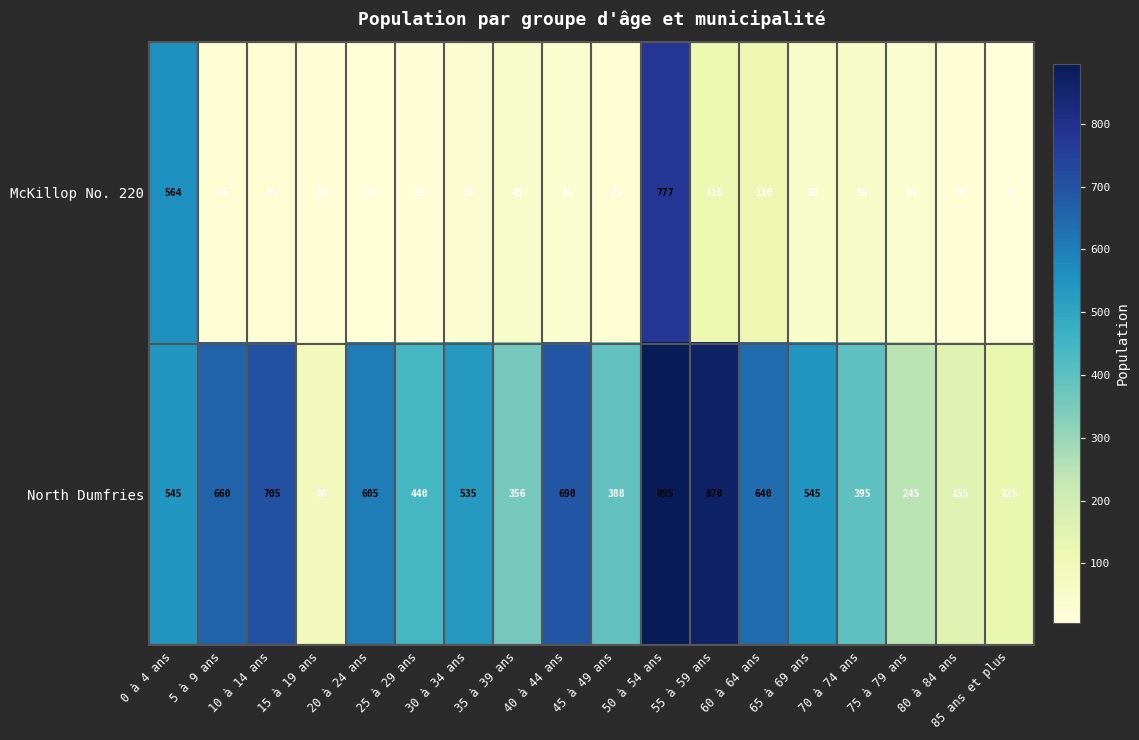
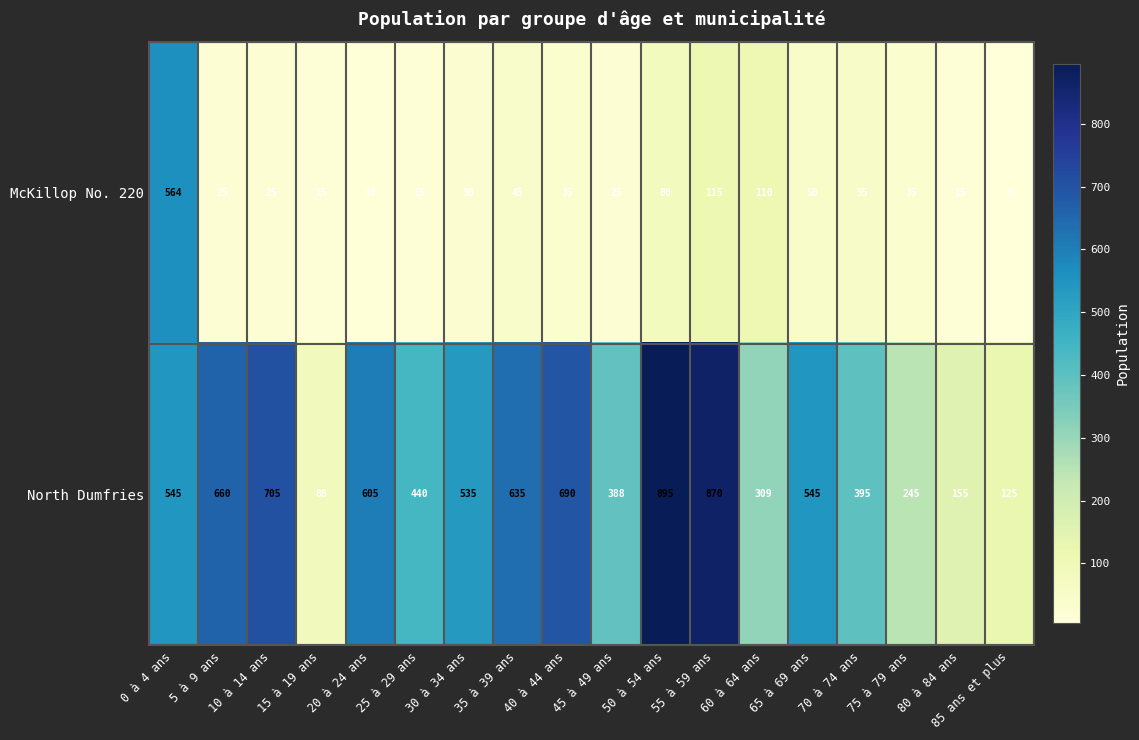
McKillop No. 220, 50 à 54 ans: 777 -> 80
North Dumfries, 35 à 39 ans: 356 -> 635
North Dumfries, 60 à 64 ans: 640 -> 309
